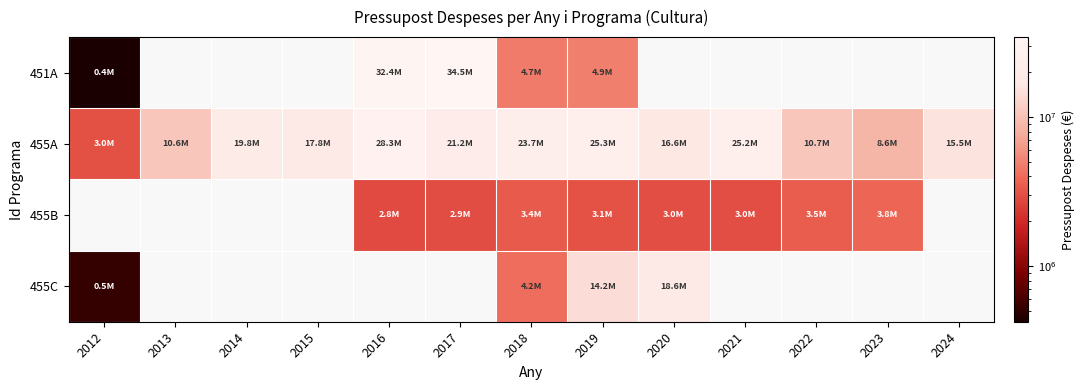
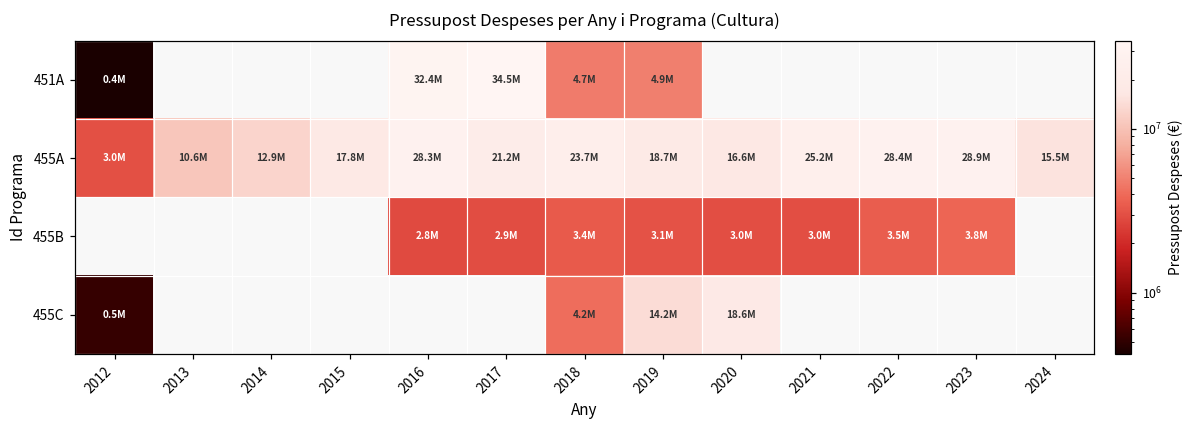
455A, 2014: 19.8M -> 12.9M
455A, 2019: 25.3M -> 18.7M
455A, 2022: 10.7M -> 28.4M
455A, 2023: 8.6M -> 28.9M
